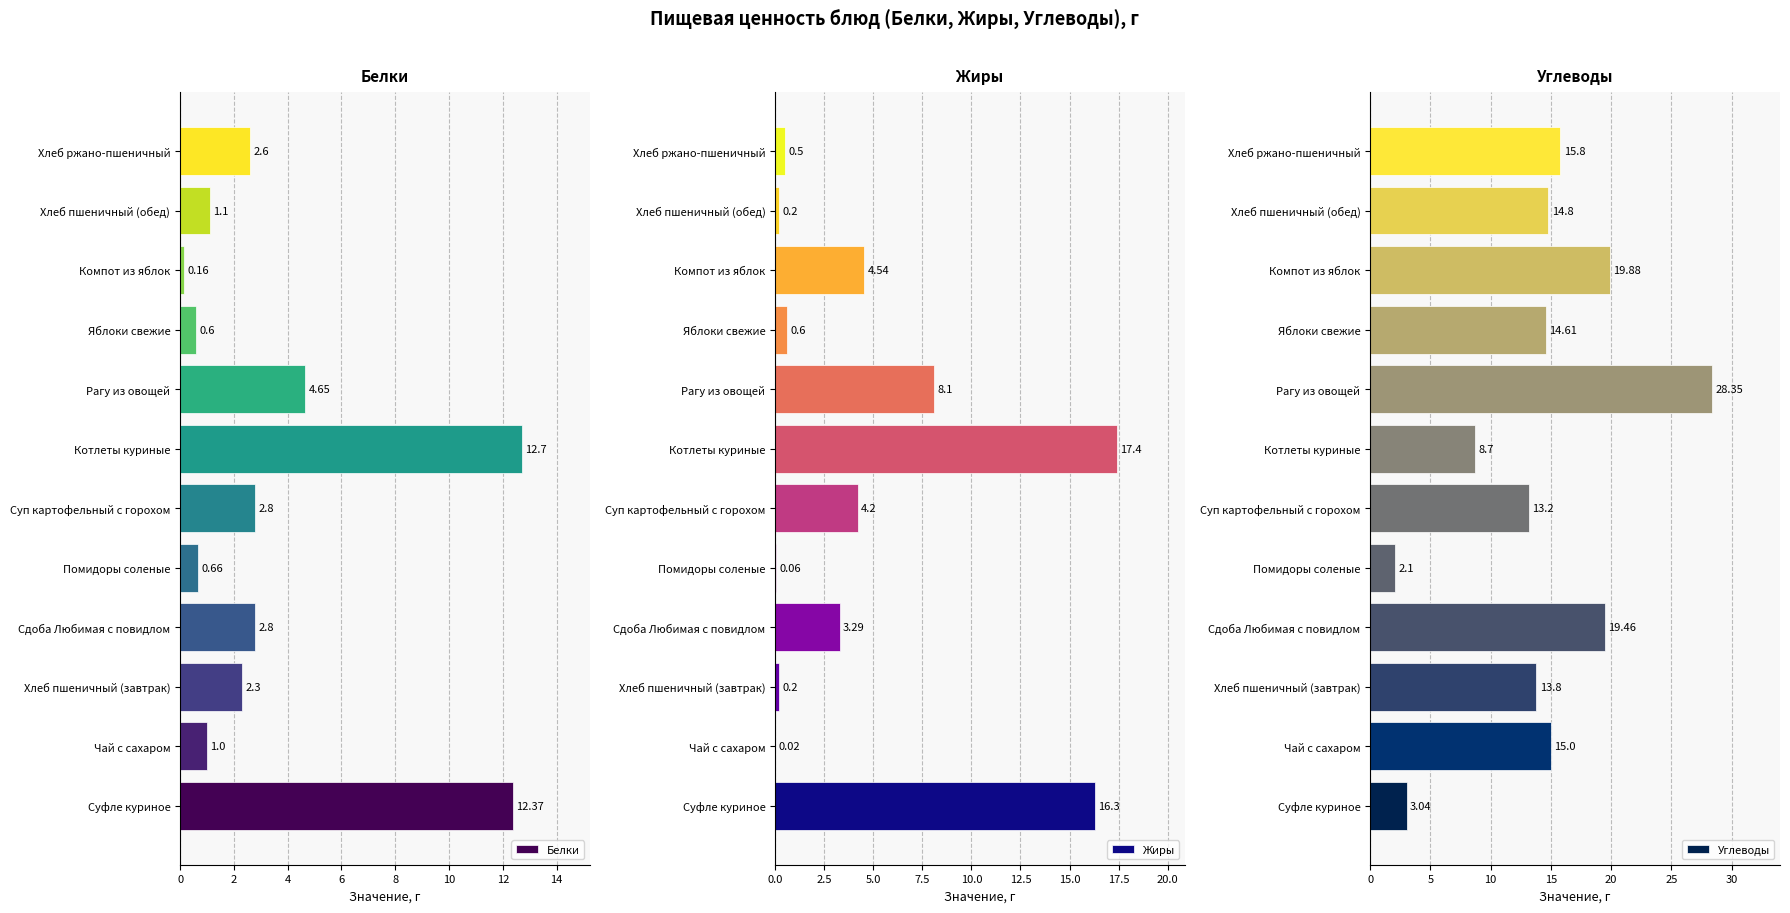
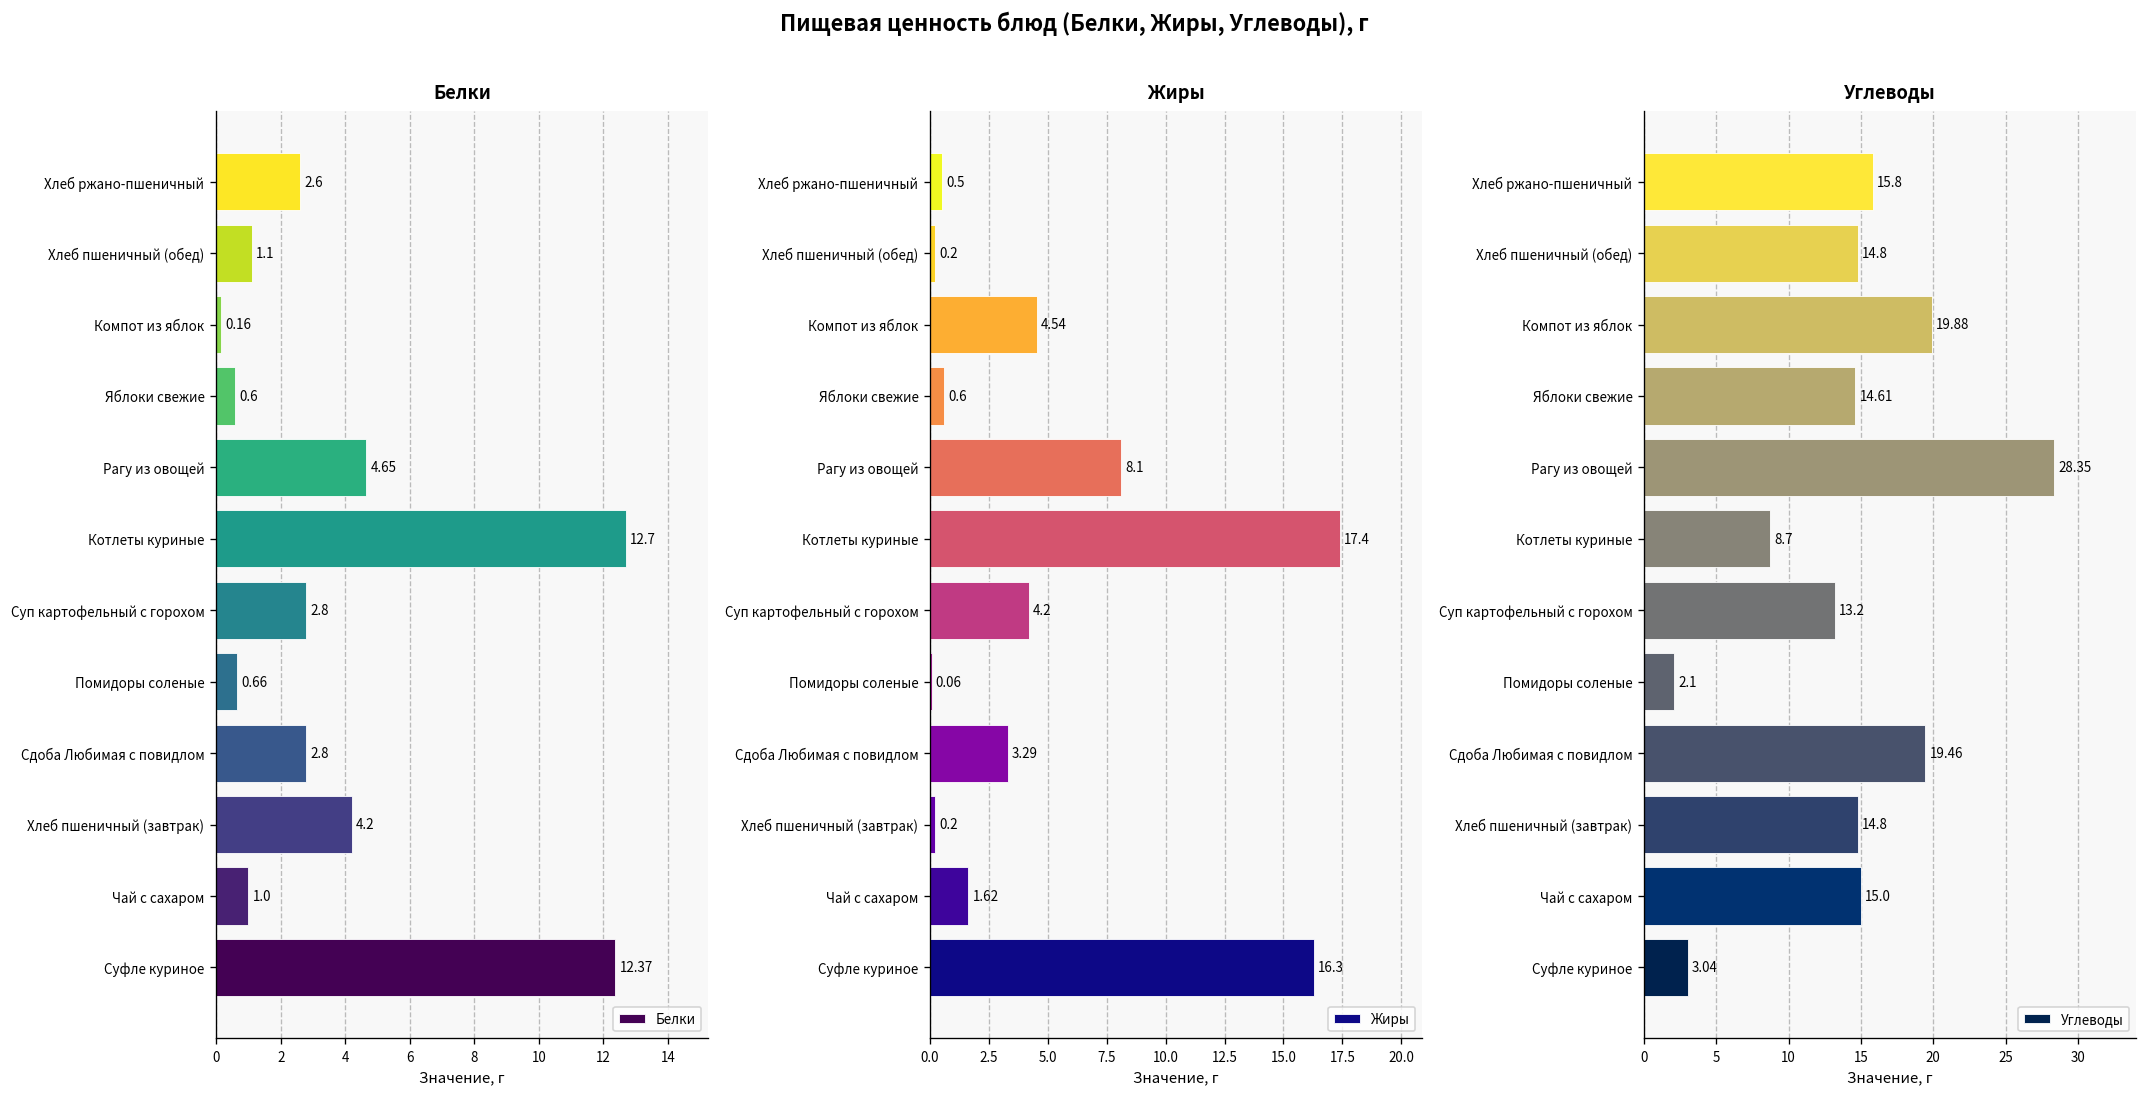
Белки, Хлеб пшеничный (завтрак): 2.3 -> 4.2
Жиры, Чай с сахаром: 0.02 -> 1.62
Углеводы, Хлеб пшеничный (завтрак): 13.8 -> 14.8
